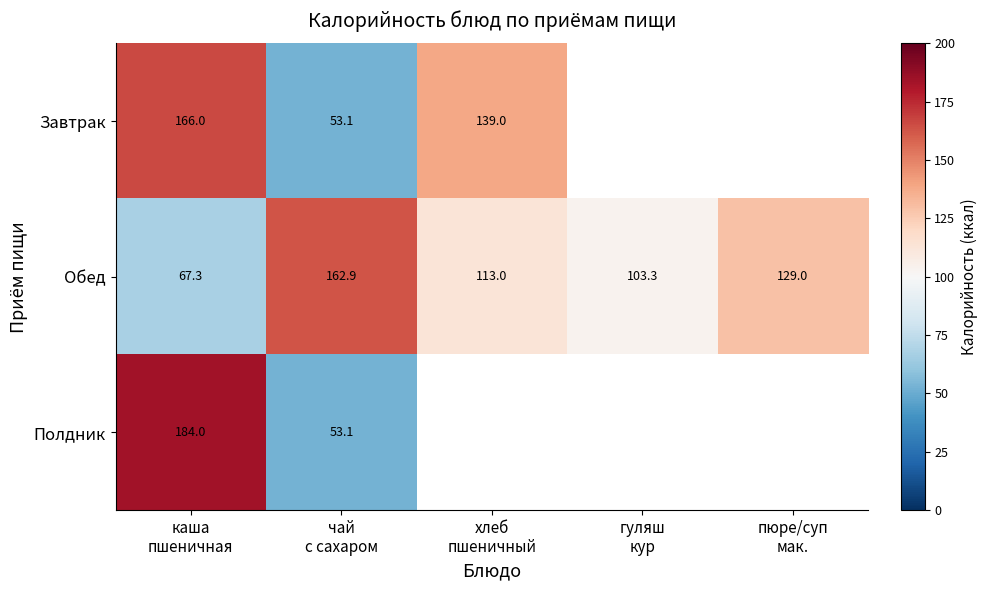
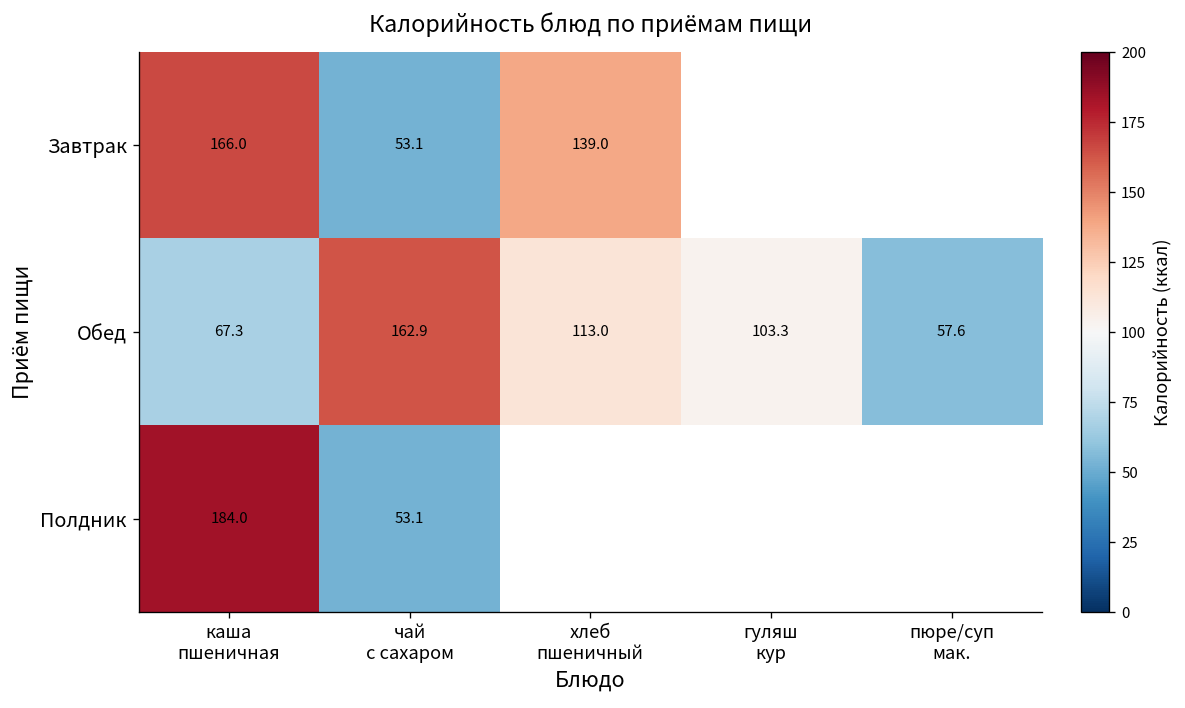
Обед, пюре/суп мак.: 129.0 -> 57.6
